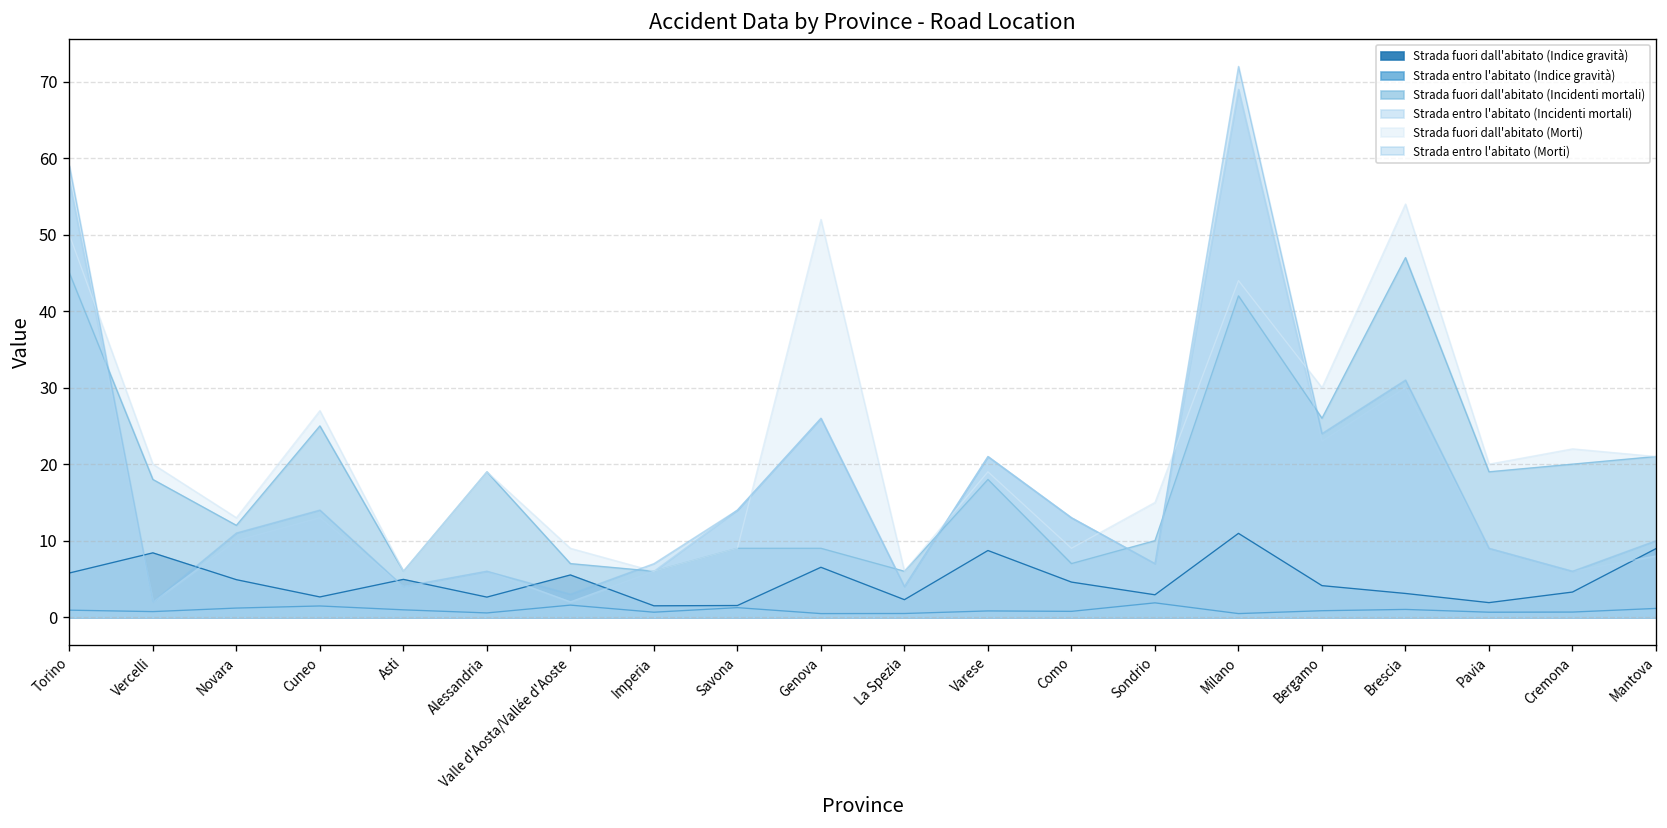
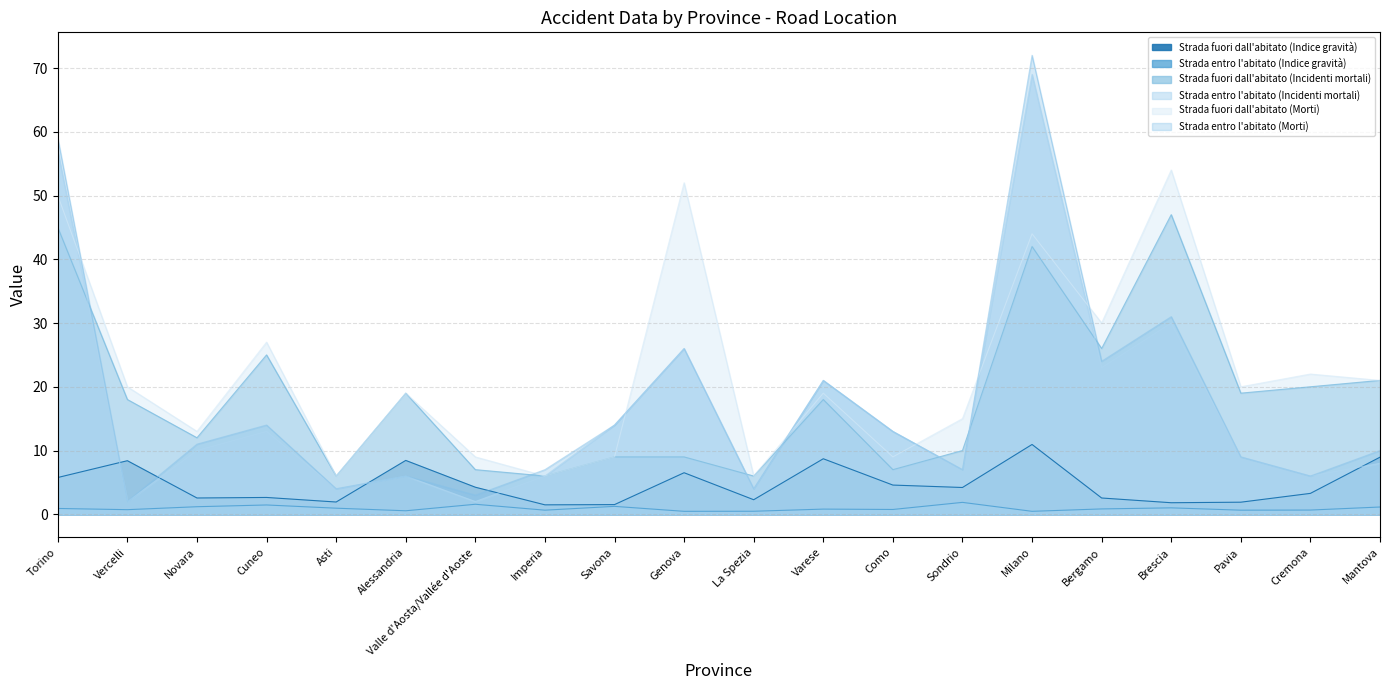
Strada fuori dall'abitato (Indice gravità), Novara: 5 -> 3
Strada fuori dall'abitato (Indice gravità), Asti: 5 -> 2
Strada fuori dall'abitato (Indice gravità), Alessandria: 3 -> 8
Strada fuori dall'abitato (Indice gravità), Valle d'Aosta/Vallée d'Aoste: 6 -> 4
Strada fuori dall'abitato (Indice gravità), Sondrio: 3 -> 4
Strada fuori dall'abitato (Indice gravità), Bergamo: 4 -> 3
Strada fuori dall'abitato (Indice gravità), Brescia: 3 -> 2
